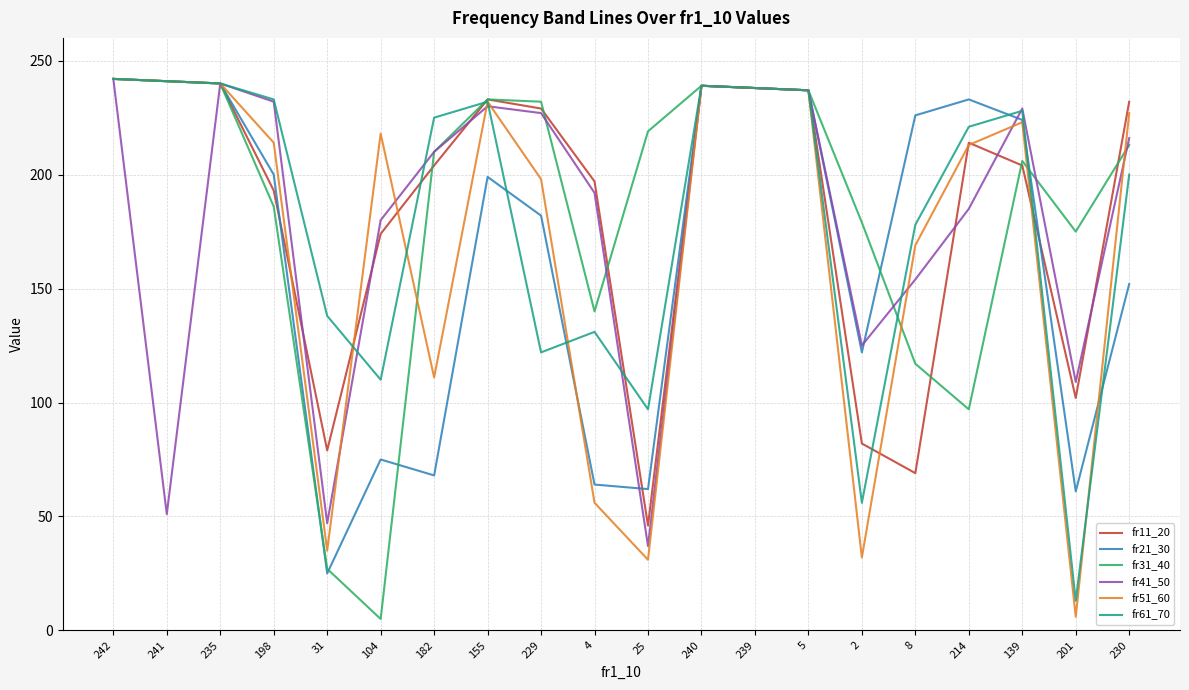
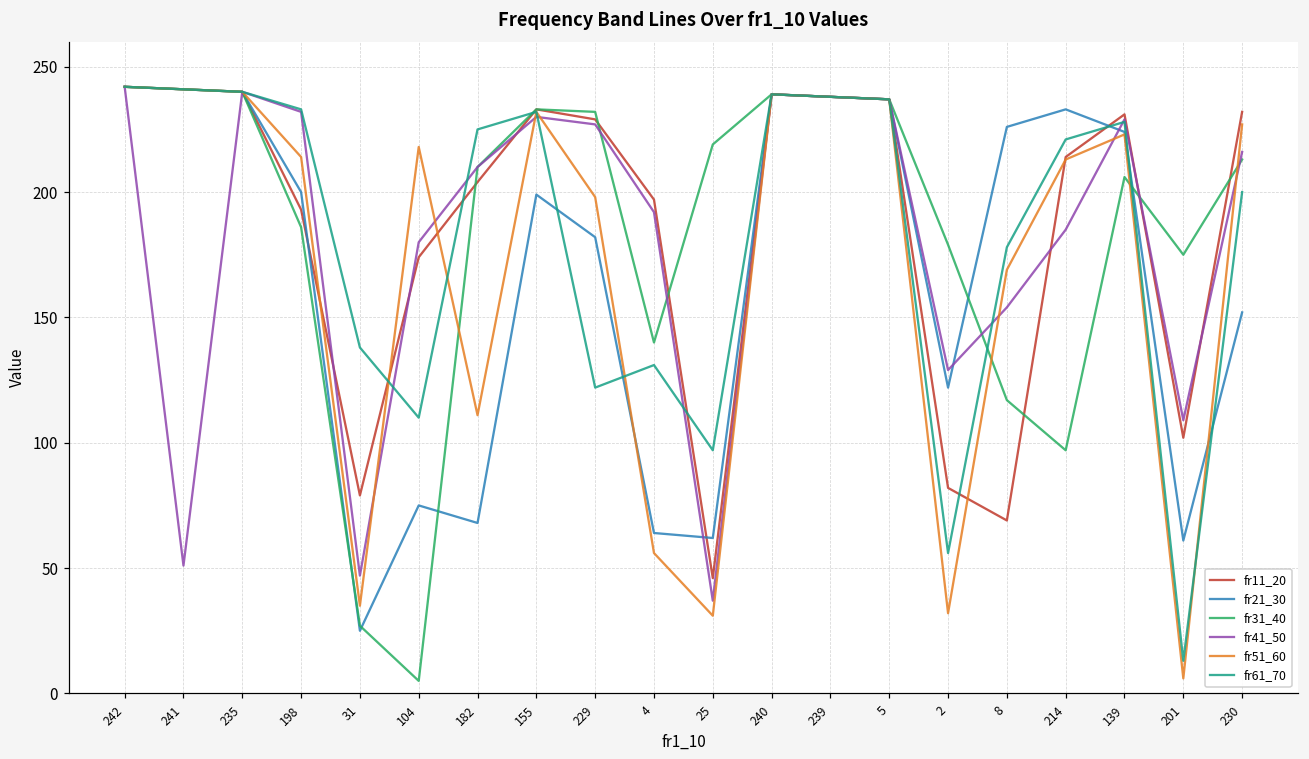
fr41_50, 2: 125 -> 129
fr11_20, 139: 204 -> 231
